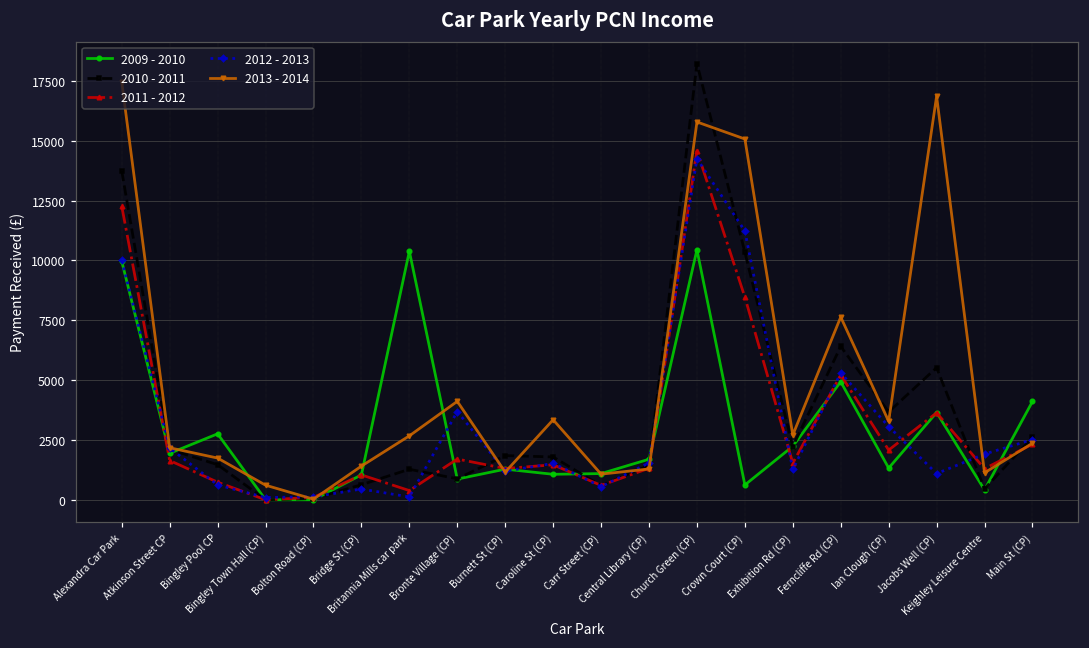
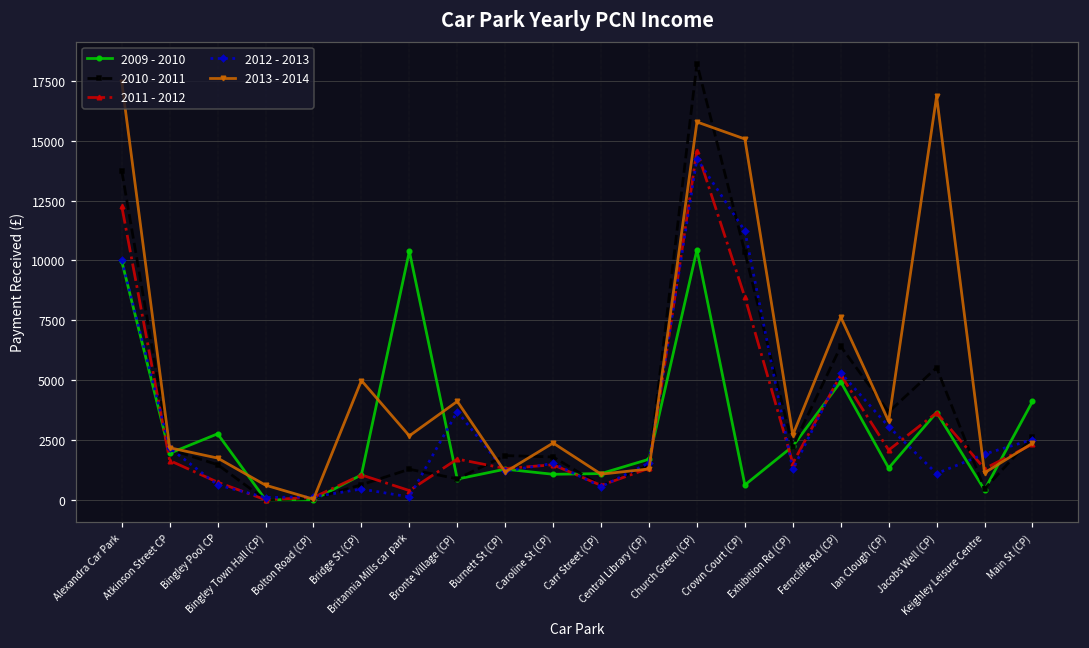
2013 - 2014, Bridge St (CP): 1400 -> 5000
2013 - 2014, Caroline St (CP): 3300 -> 2400
